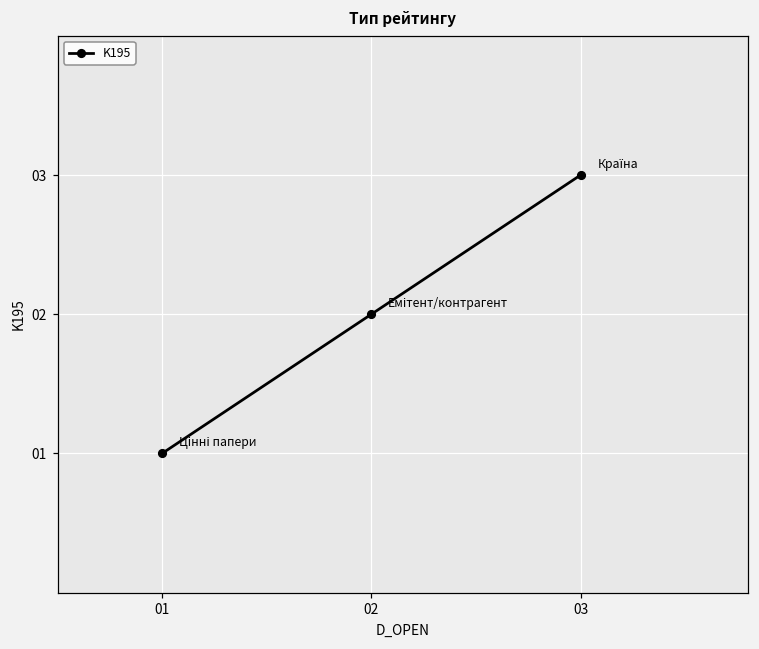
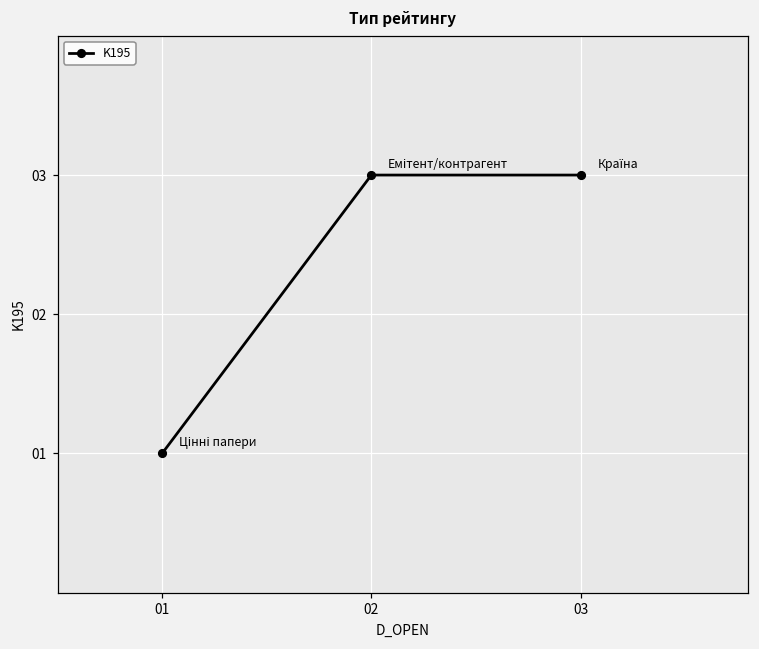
02: 2 -> 3
